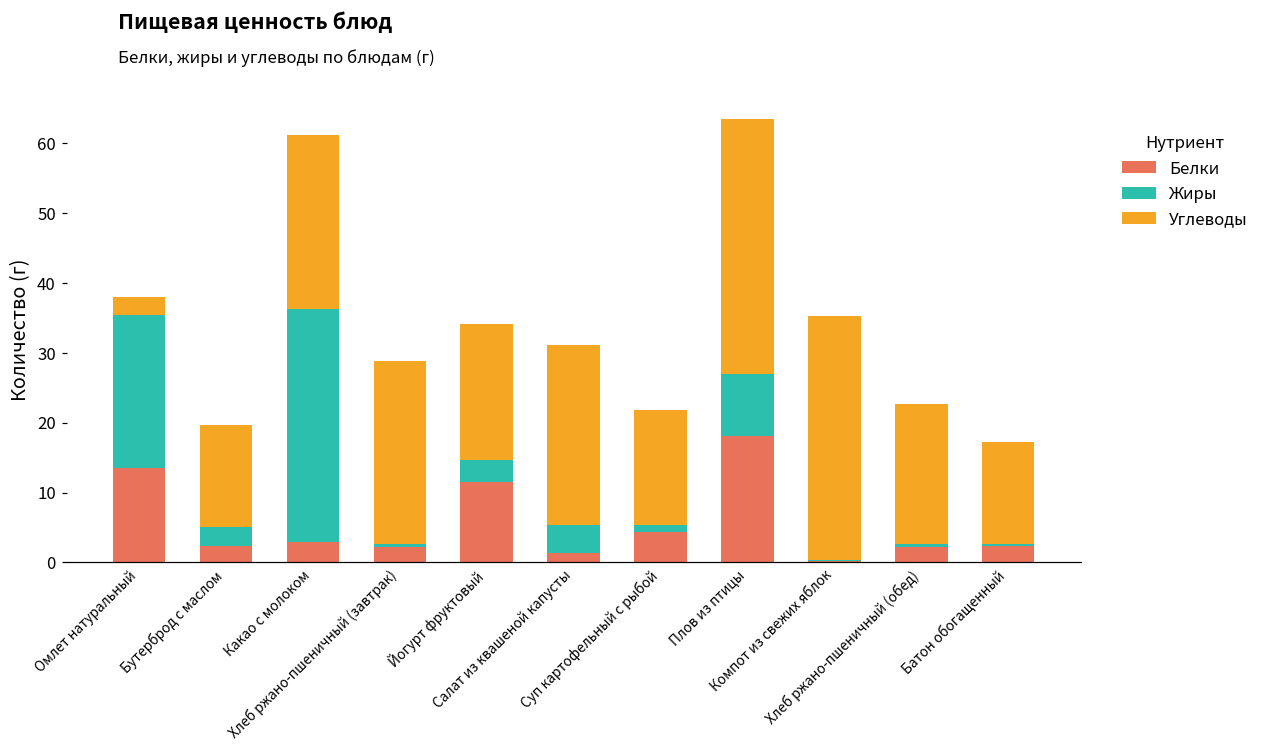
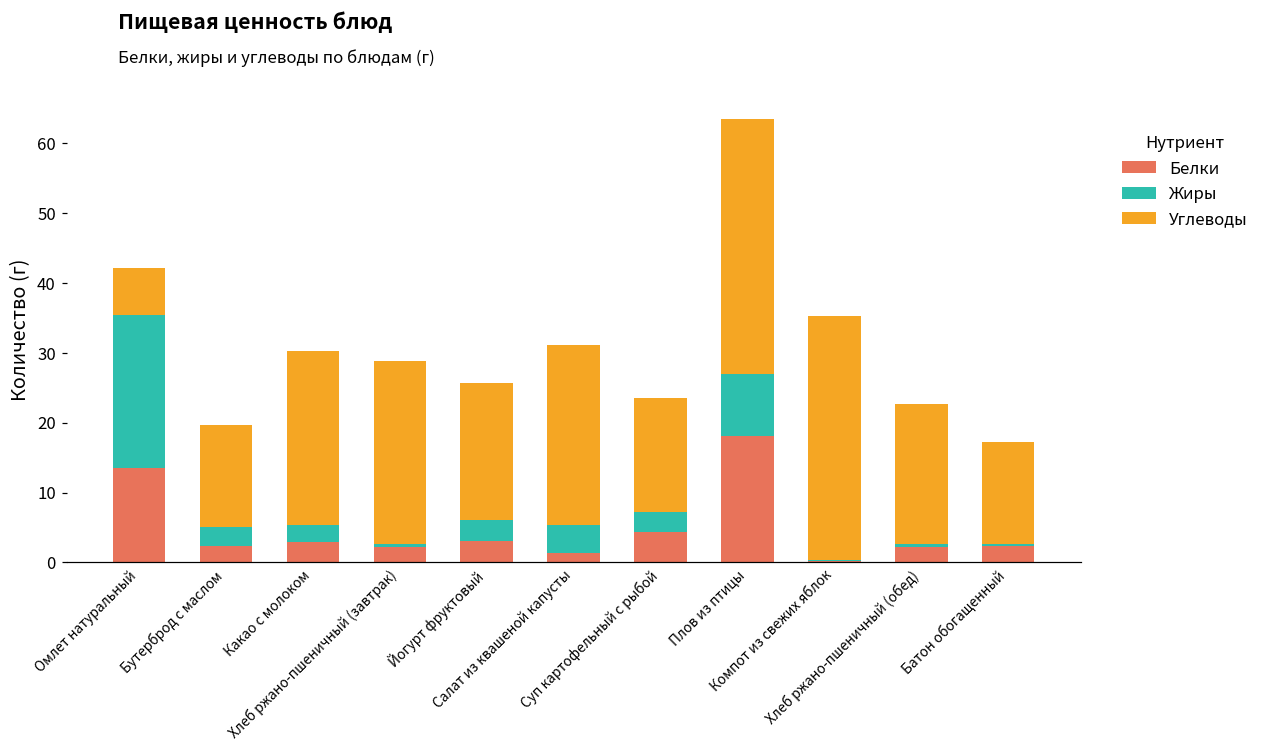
Углеводы, Омлет натуральный: 3 -> 7
Жиры, Какао с молоком: 33 -> 3
Белки, Йогурт фруктовый: 12 -> 3
Жиры, Суп картофельный с рыбой: 1 -> 3
